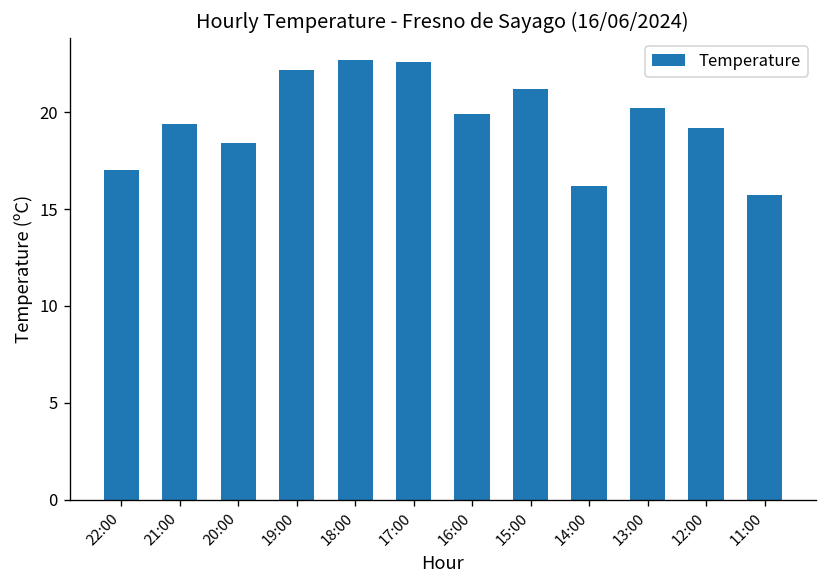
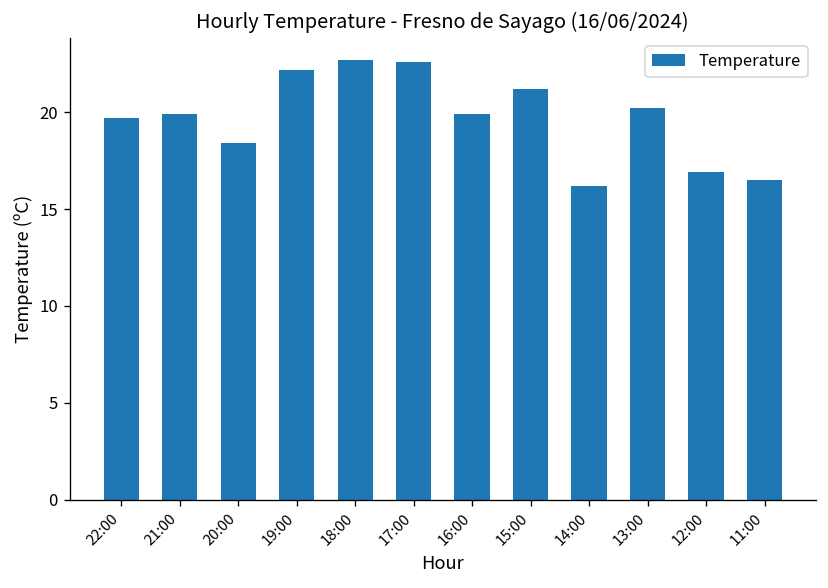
22:00: 17.0 -> 19.7
21:00: 19.4 -> 19.9
12:00: 19.2 -> 16.9
11:00: 15.7 -> 16.5
